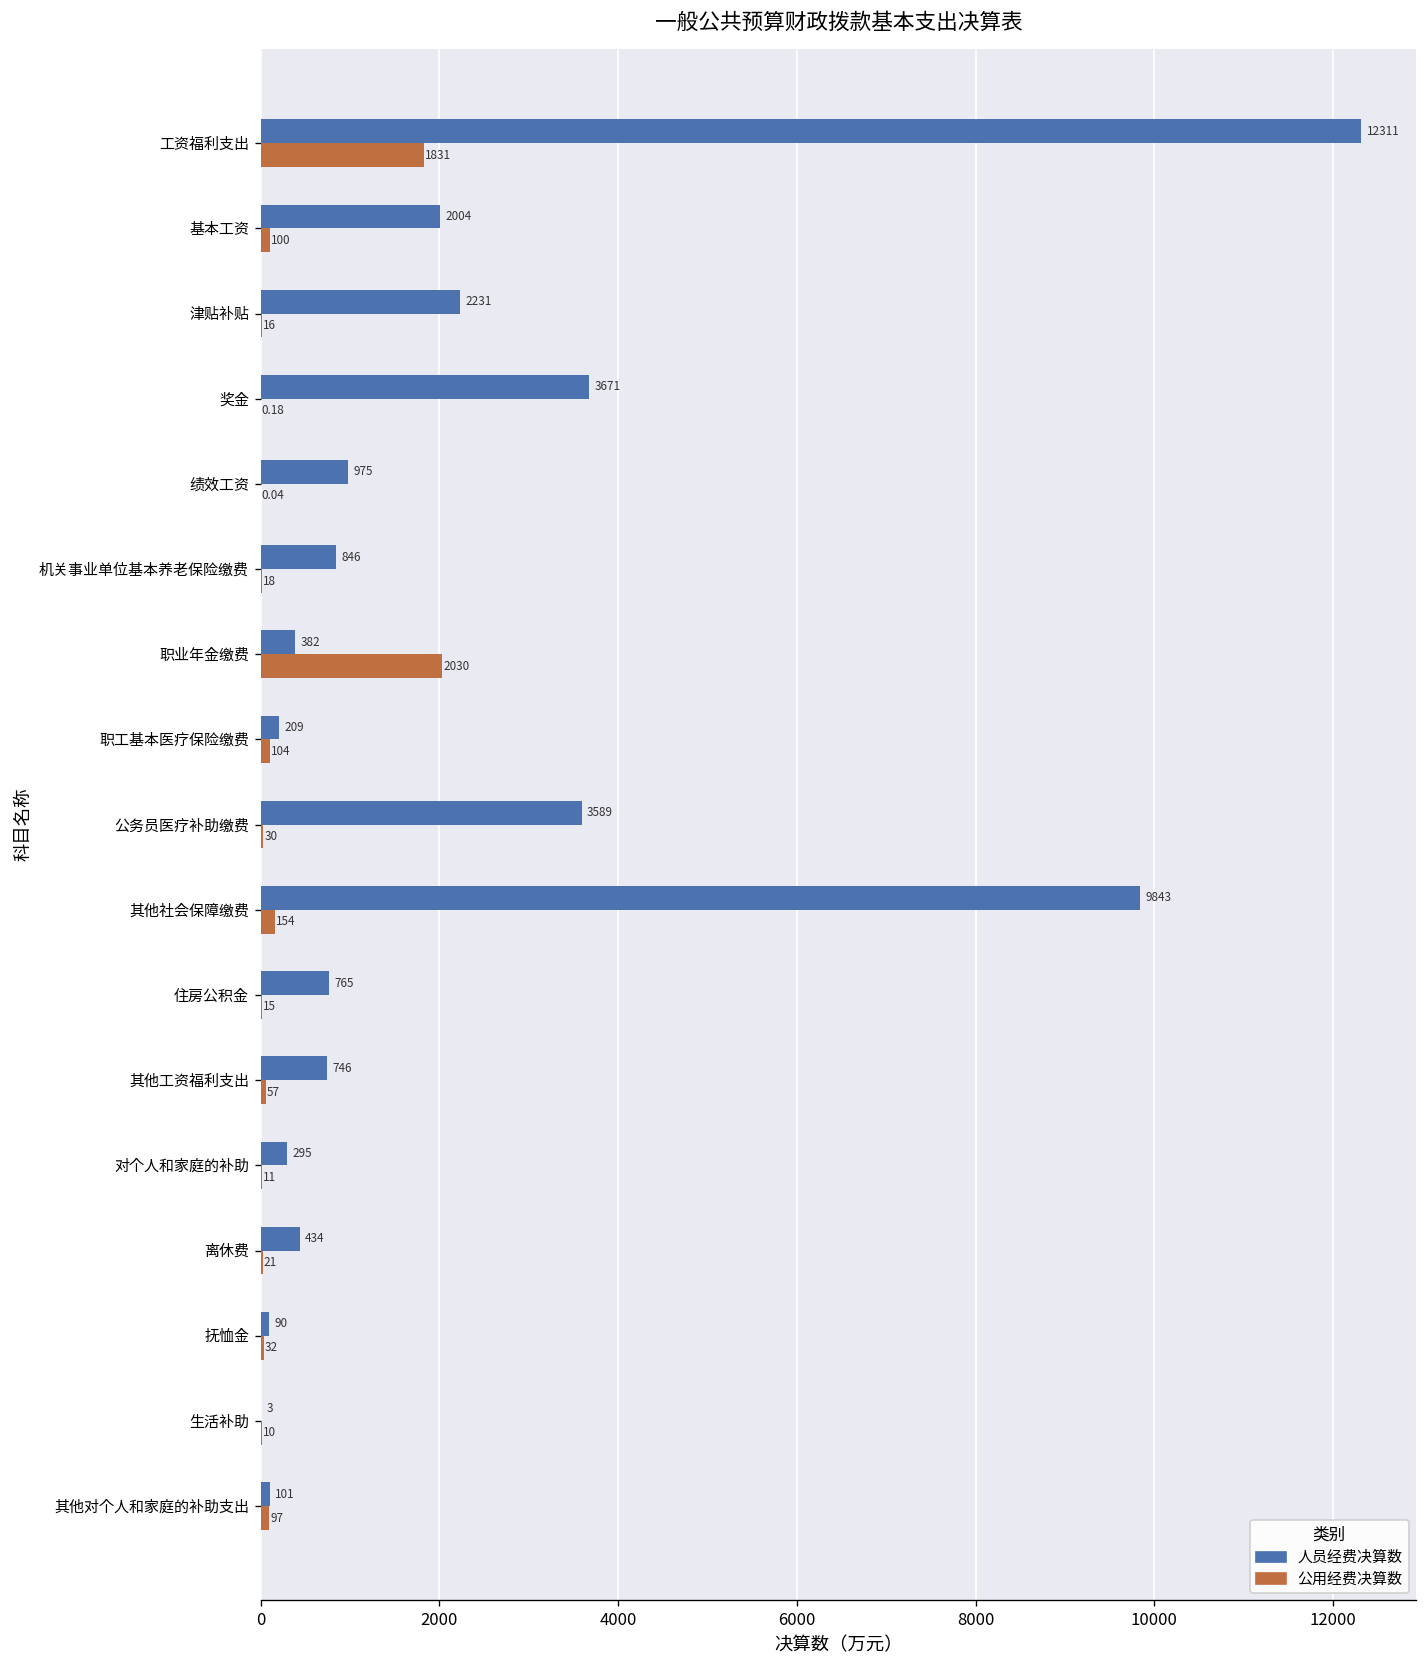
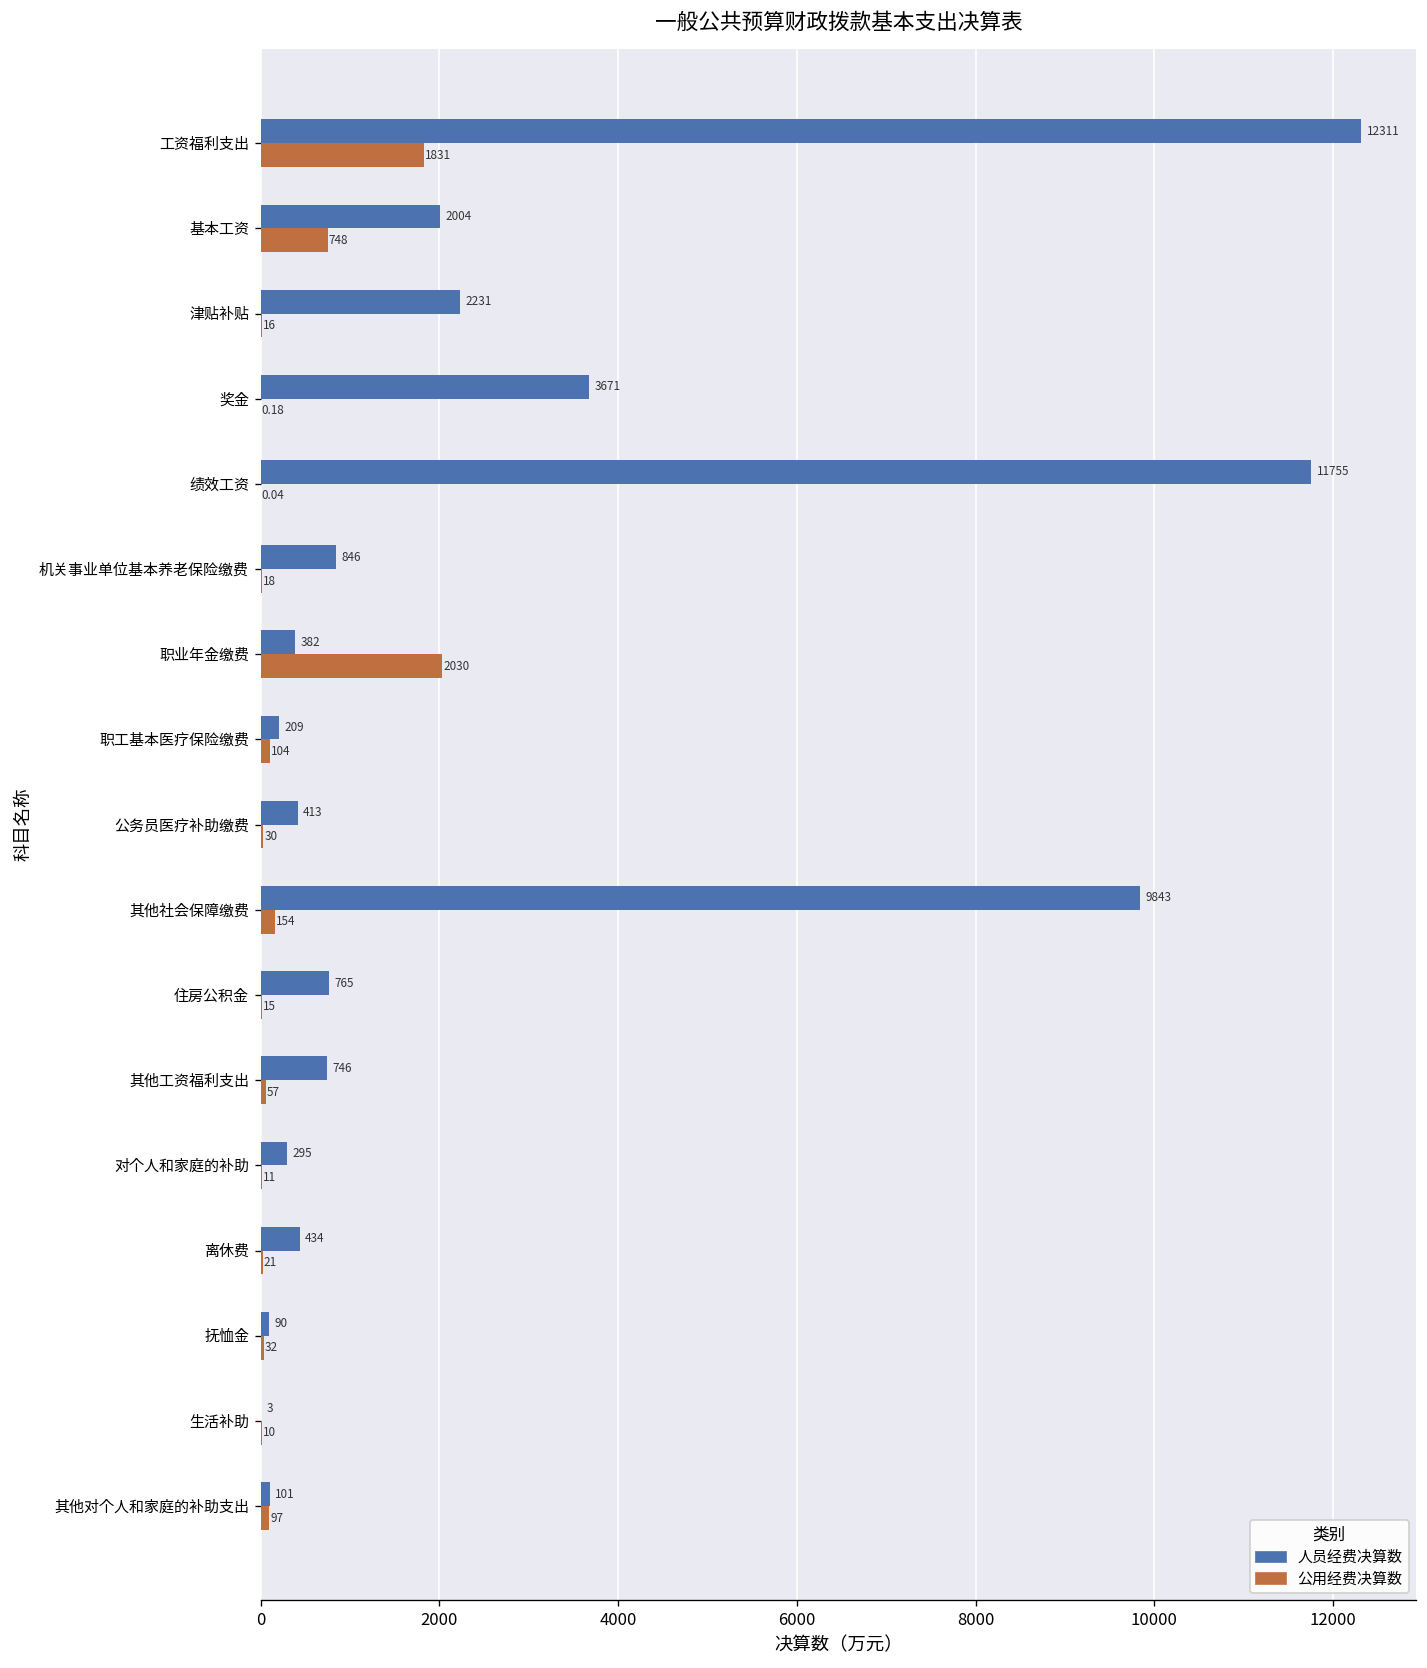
公用经费决算数, 基本工资: 100 -> 748
人员经费决算数, 绩效工资: 975 -> 11755
人员经费决算数, 公务员医疗补助缴费: 3589 -> 413
